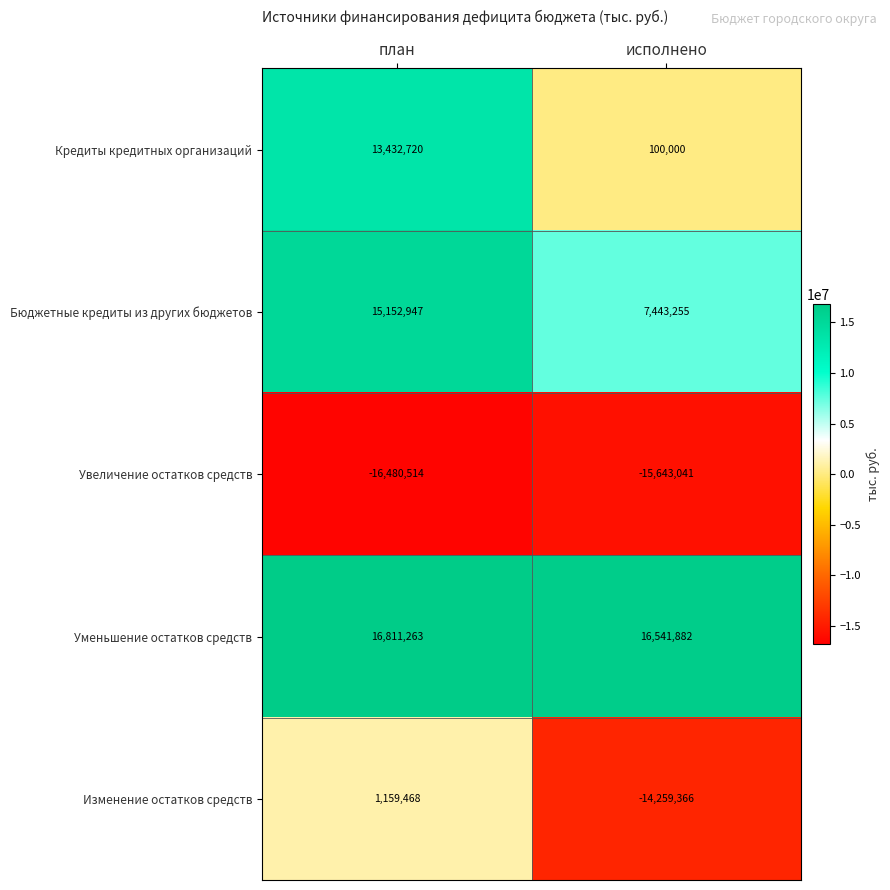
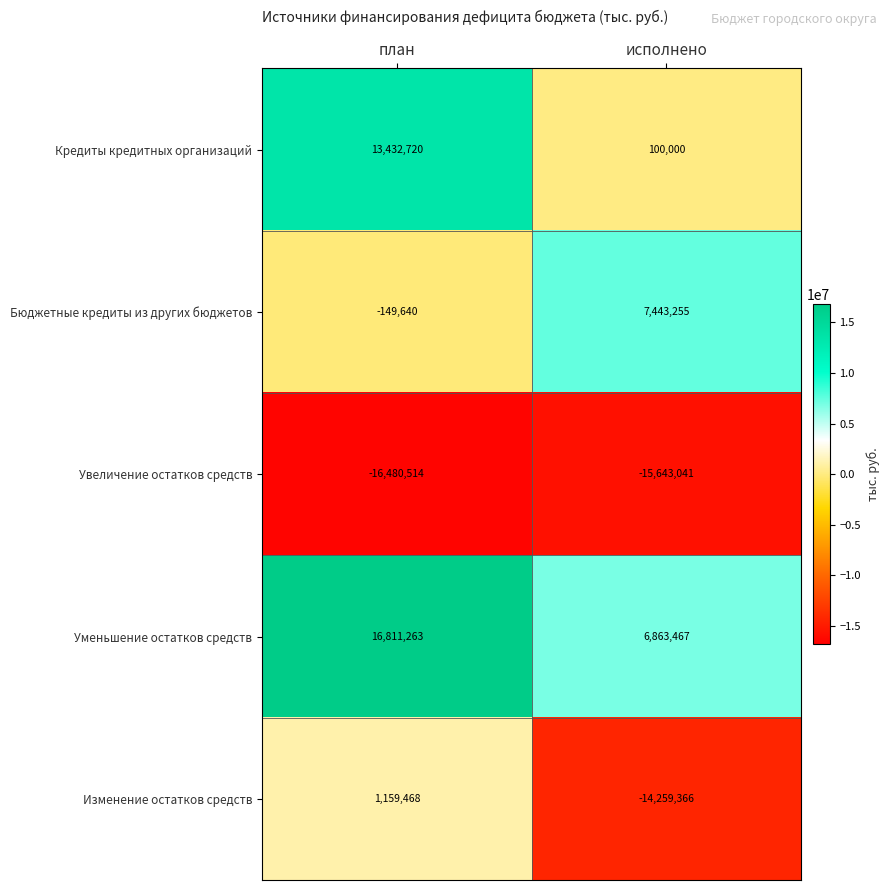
Бюджетные кредиты из других бюджетов, план: 15,152,947 -> -149,640
Уменьшение остатков средств, исполнено: 16,541,882 -> 6,863,467
